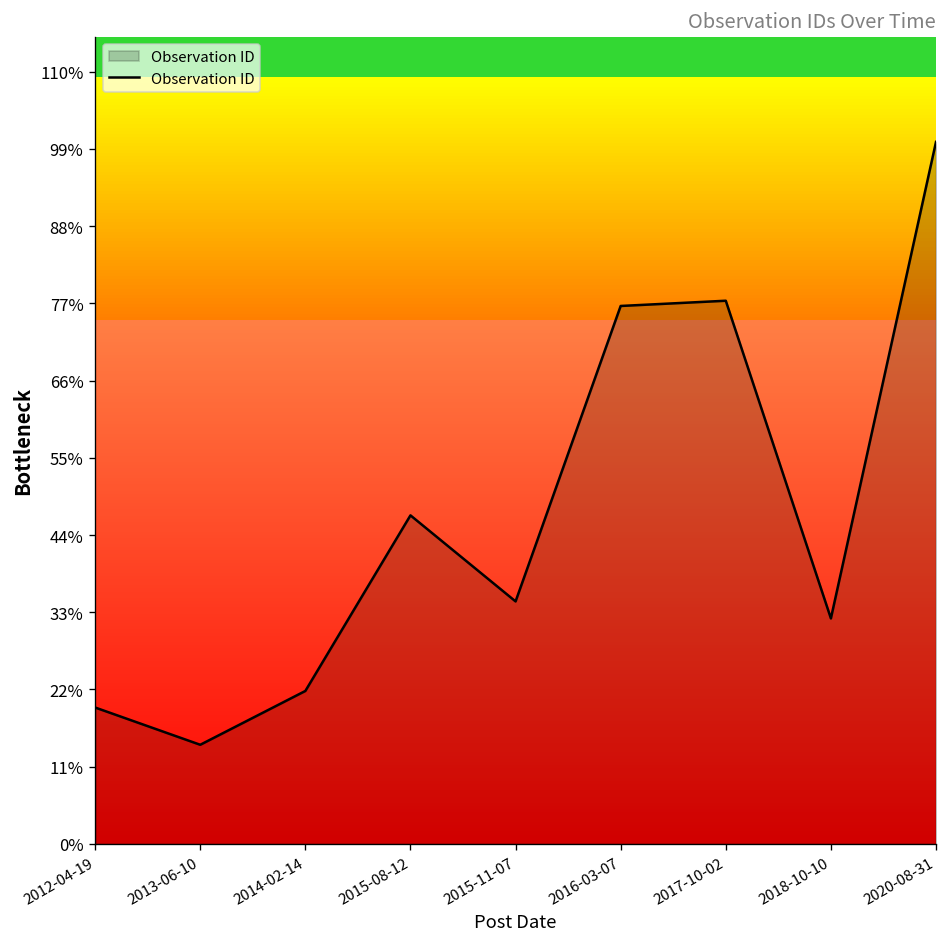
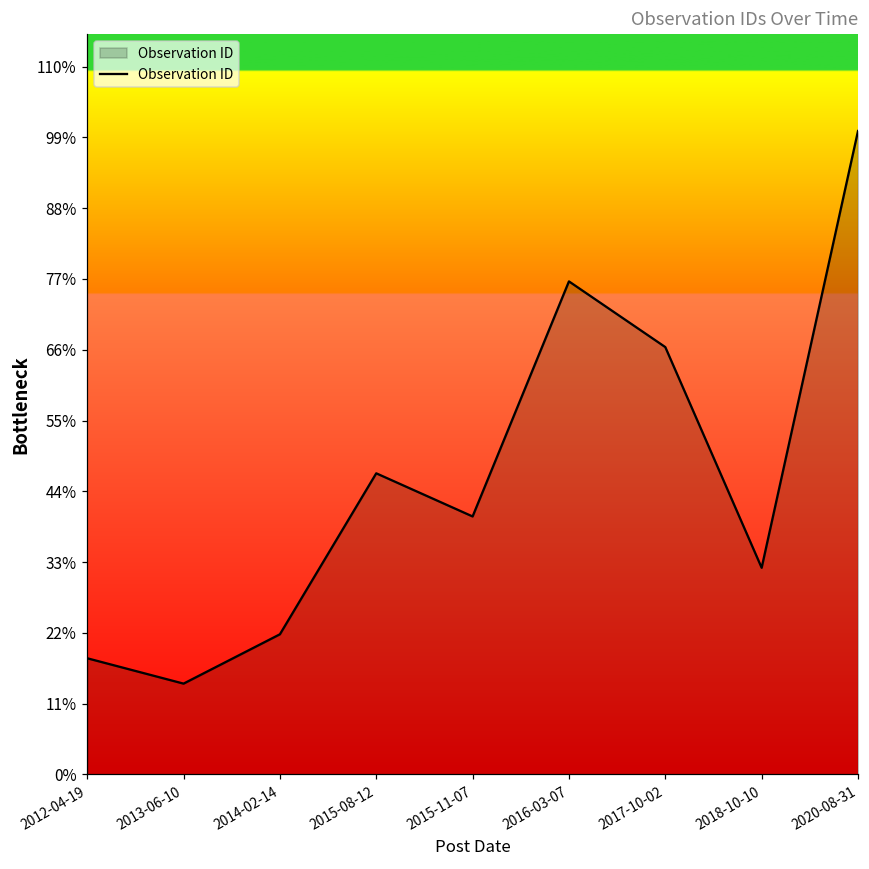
2012-04-19: 19% -> 18%
2015-11-07: 35% -> 40%
2017-10-02: 77% -> 66%
